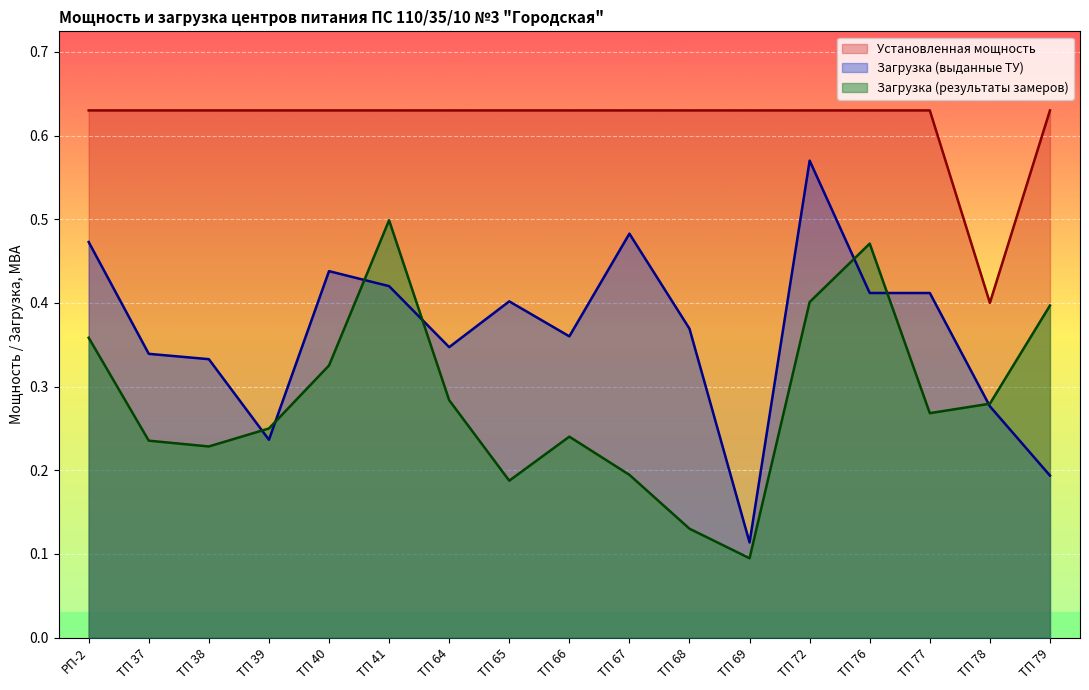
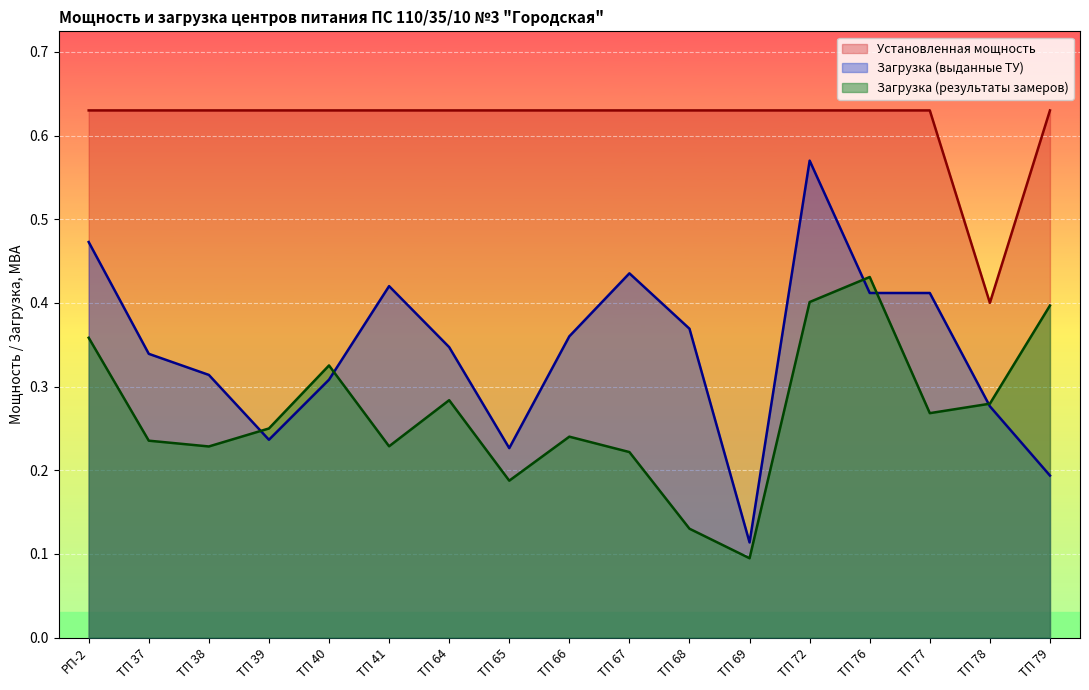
Загрузка (выданные ТУ), ТП 38: 0.33 -> 0.31
Загрузка (выданные ТУ), ТП 40: 0.44 -> 0.31
Загрузка (результаты замеров), ТП 41: 0.50 -> 0.23
Загрузка (выданные ТУ), ТП 65: 0.40 -> 0.23
Загрузка (выданные ТУ), ТП 67: 0.48 -> 0.44
Загрузка (результаты замеров), ТП 67: 0.19 -> 0.22
Загрузка (результаты замеров), ТП 76: 0.47 -> 0.43
